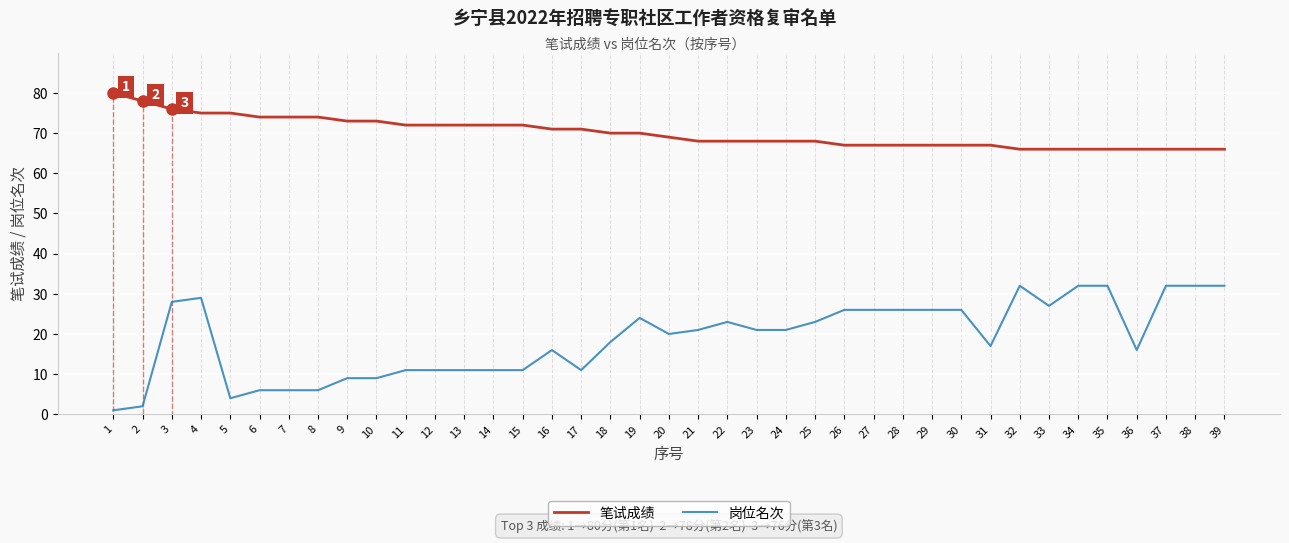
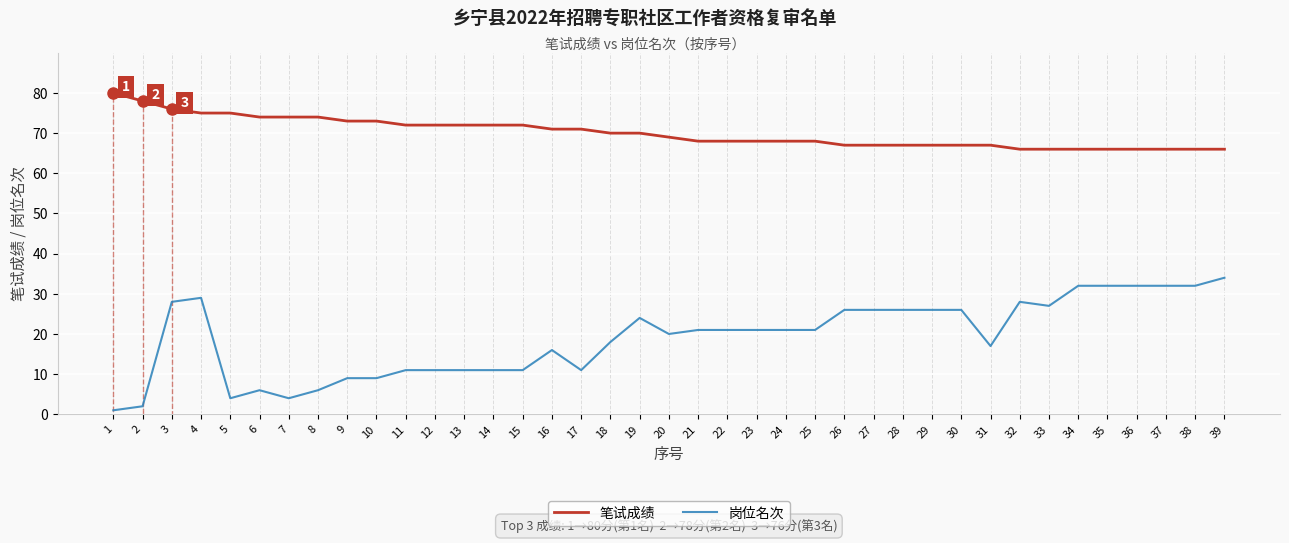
岗位名次, 7: 6 -> 4
岗位名次, 22: 23 -> 21
岗位名次, 25: 23 -> 21
岗位名次, 32: 32 -> 28
岗位名次, 36: 16 -> 32
岗位名次, 39: 32 -> 34
